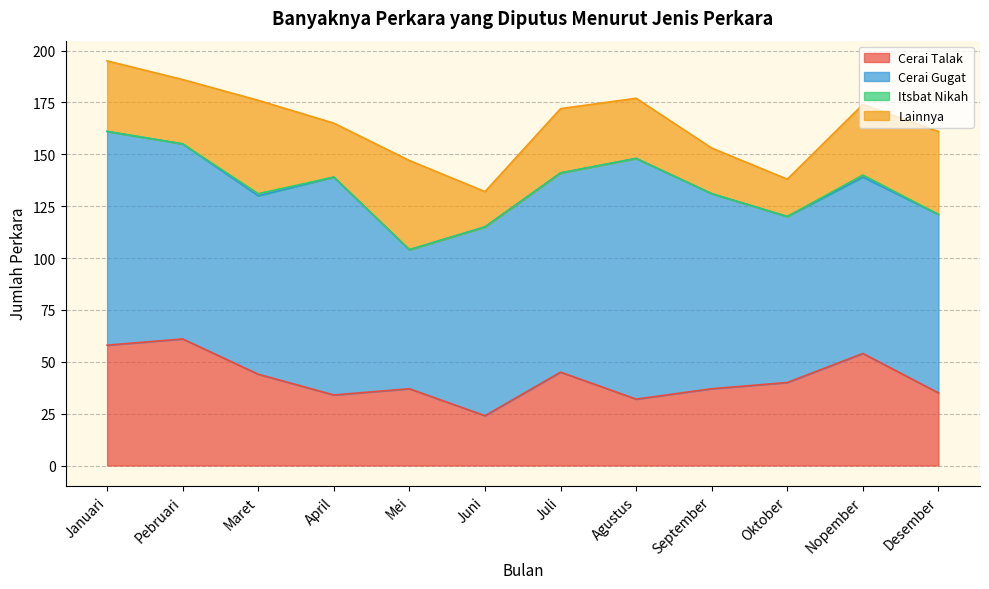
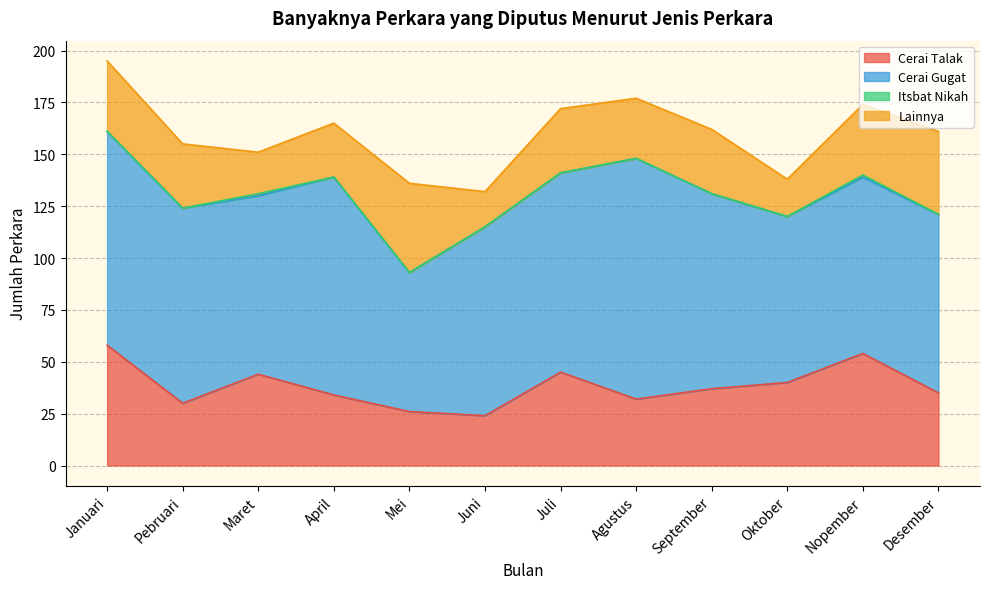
Cerai Talak, Pebruari: 61 -> 30
Lainnya, Maret: 45 -> 20
Cerai Talak, Mei: 37 -> 26
Lainnya, September: 22 -> 31
